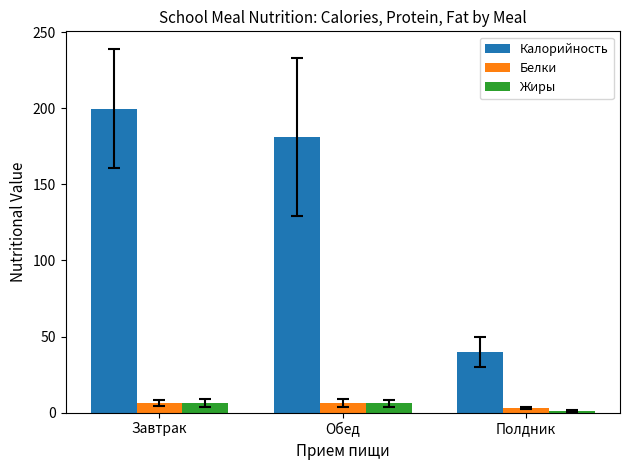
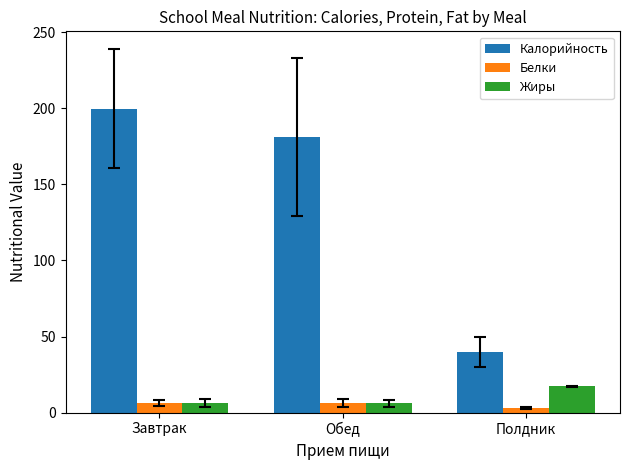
Жиры, Полдник: 1 -> 17
